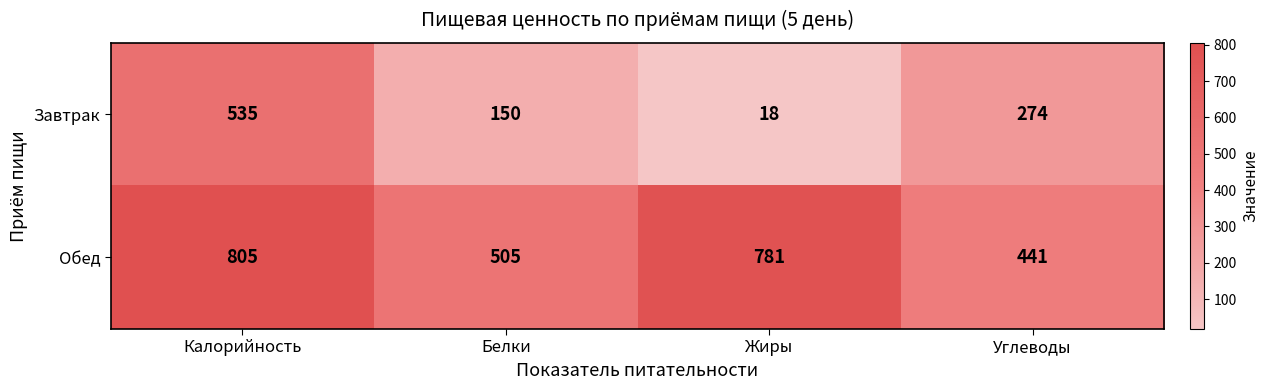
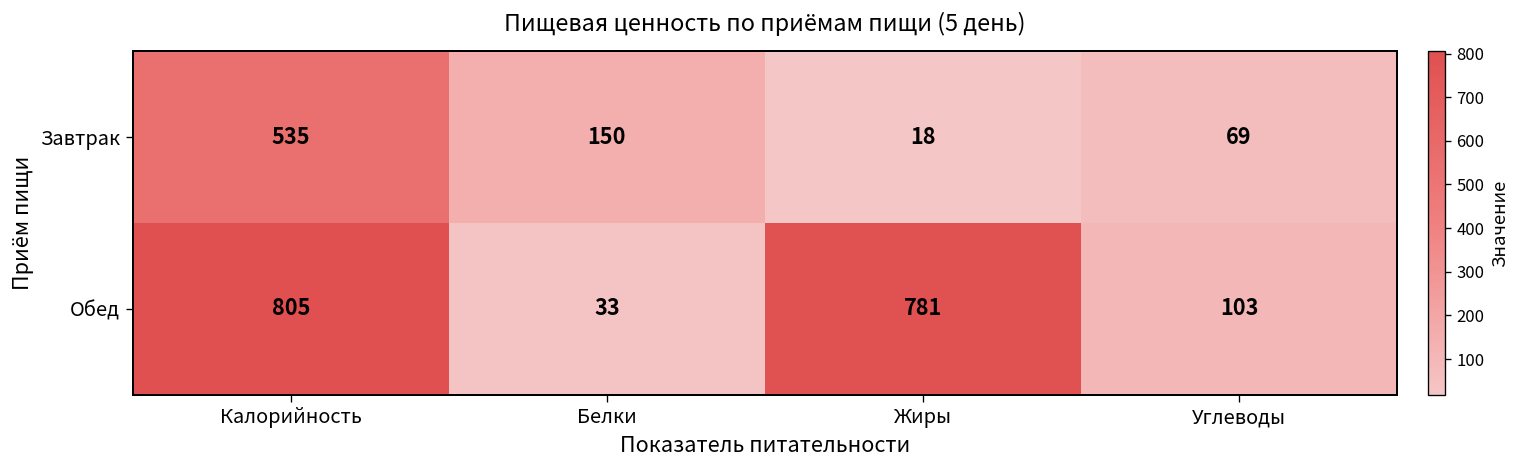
Завтрак, Углеводы: 274 -> 69
Обед, Белки: 505 -> 33
Обед, Углеводы: 441 -> 103
